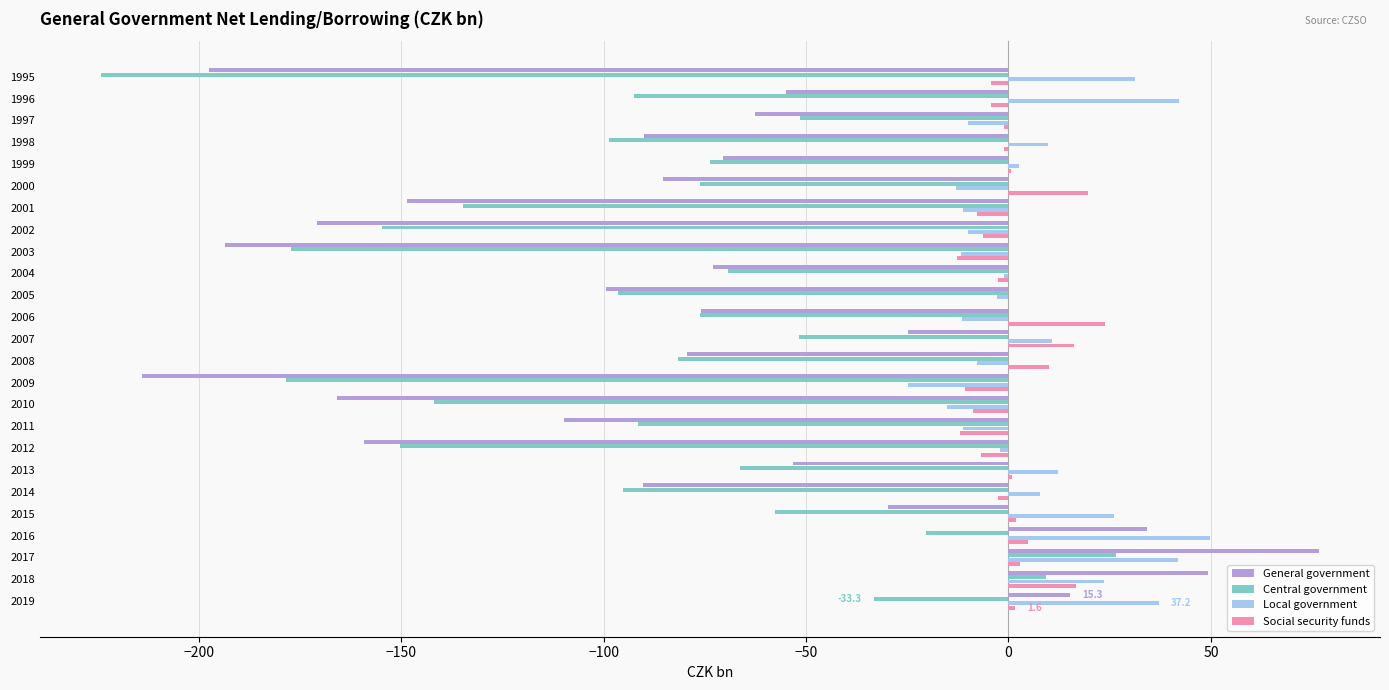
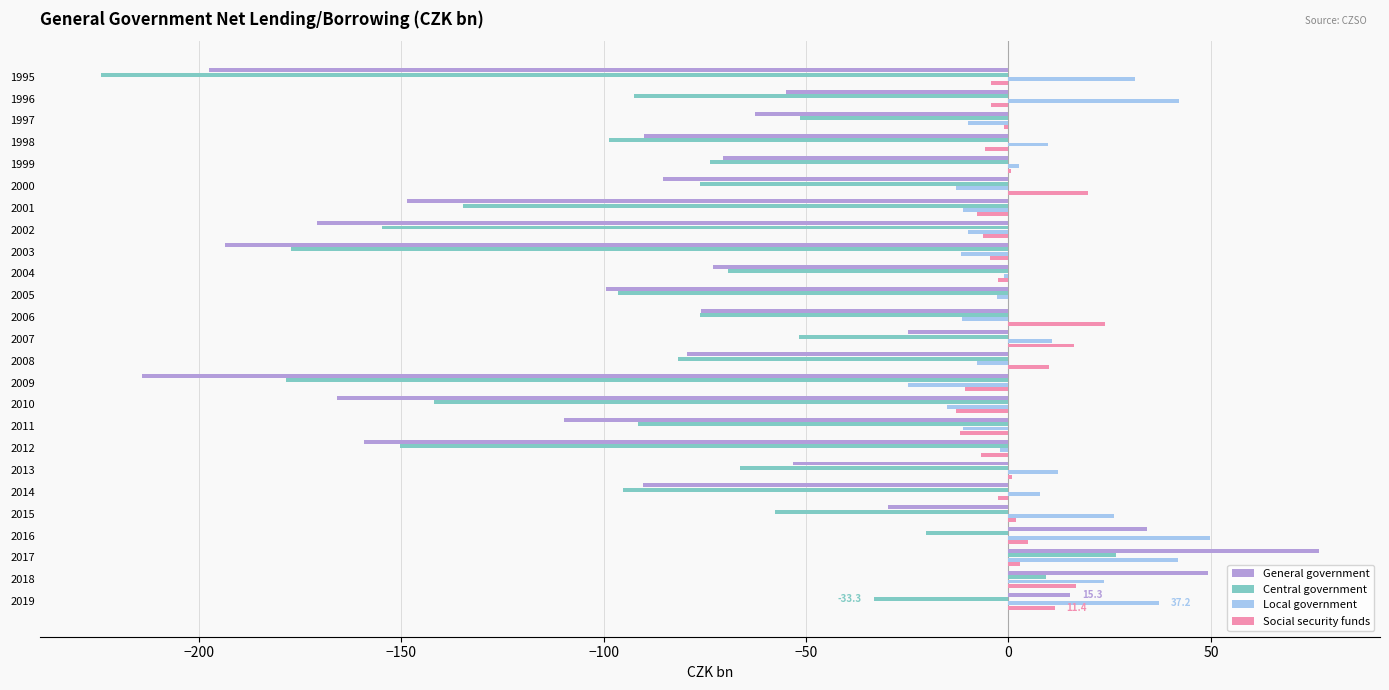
Social security funds, 1998: -1 -> -6
Social security funds, 2003: -13 -> -5
Social security funds, 2010: -9 -> -13
Social security funds, 2019: 1.6 -> 11.4
